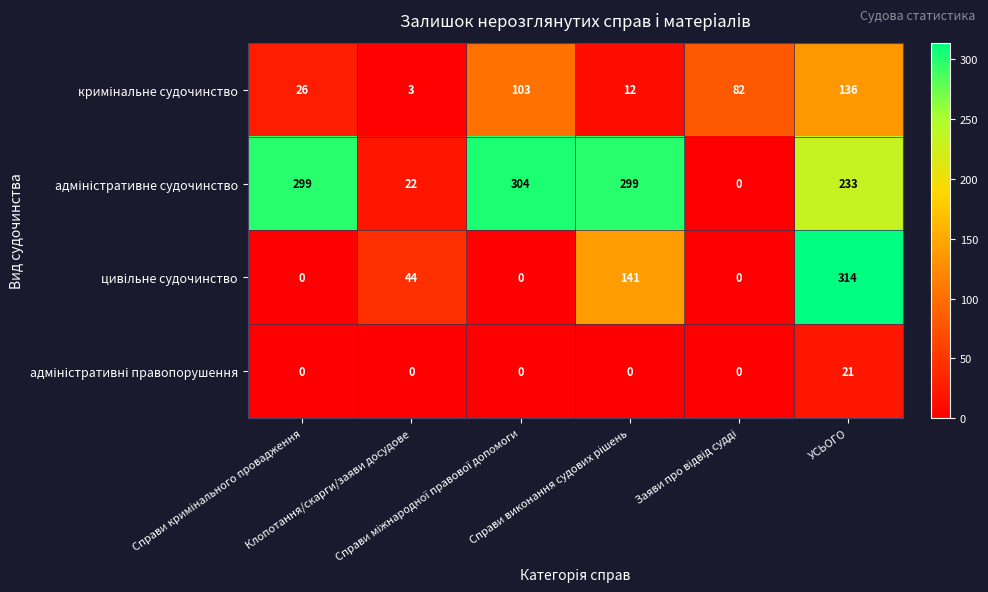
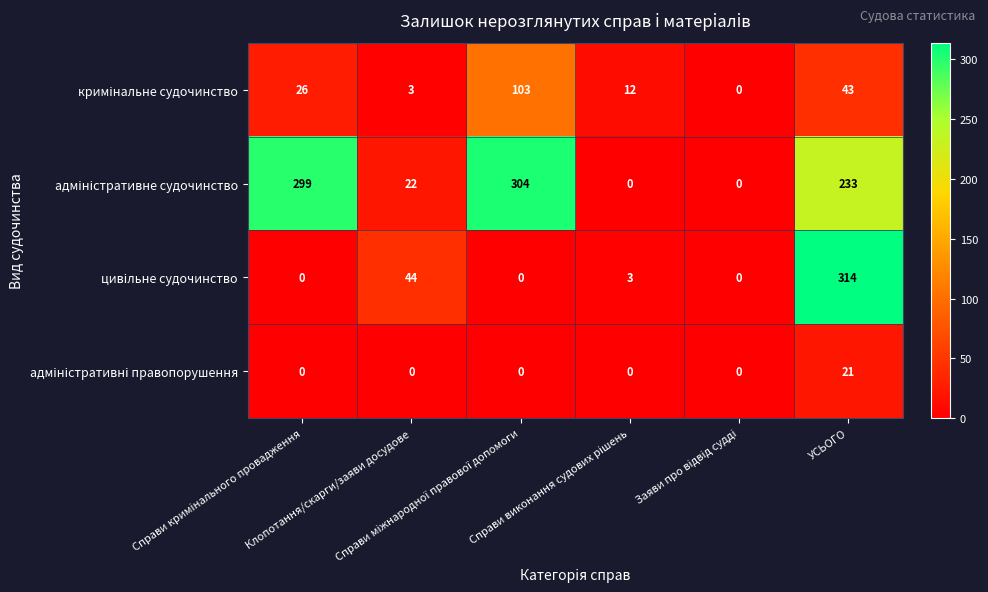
кримінальне судочинство, Заяви про відвід судді: 82 -> 0
кримінальне судочинство, УСЬОГО: 136 -> 43
адміністративне судочинство, Справи виконання судових рішень: 299 -> 0
цивільне судочинство, Справи виконання судових рішень: 141 -> 3
